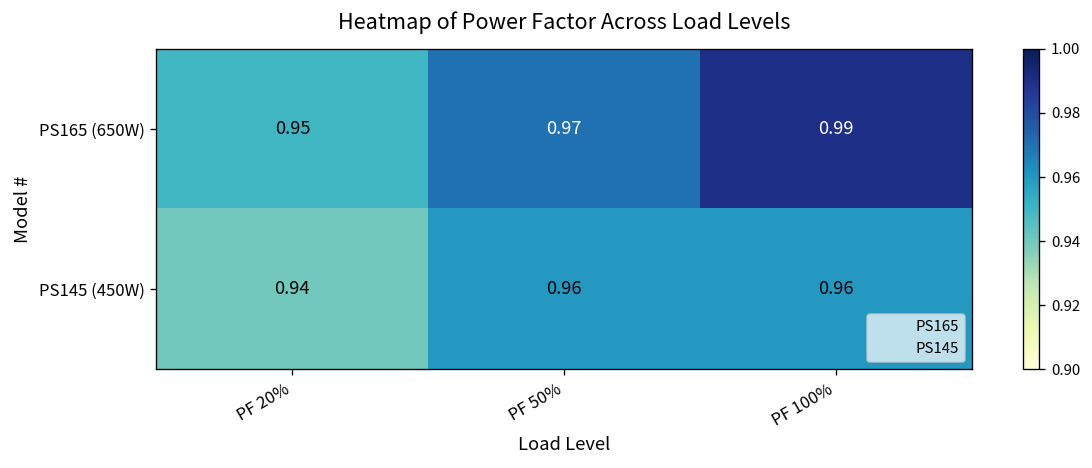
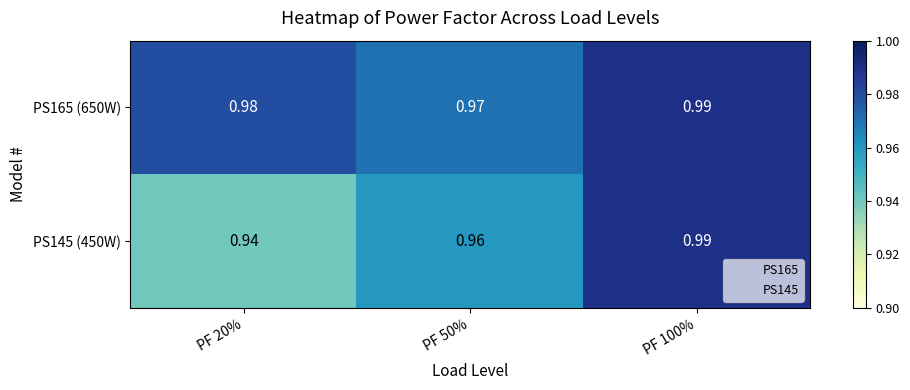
PS165 (650W), PF 20%: 0.95 -> 0.98
PS145 (450W), PF 100%: 0.96 -> 0.99
